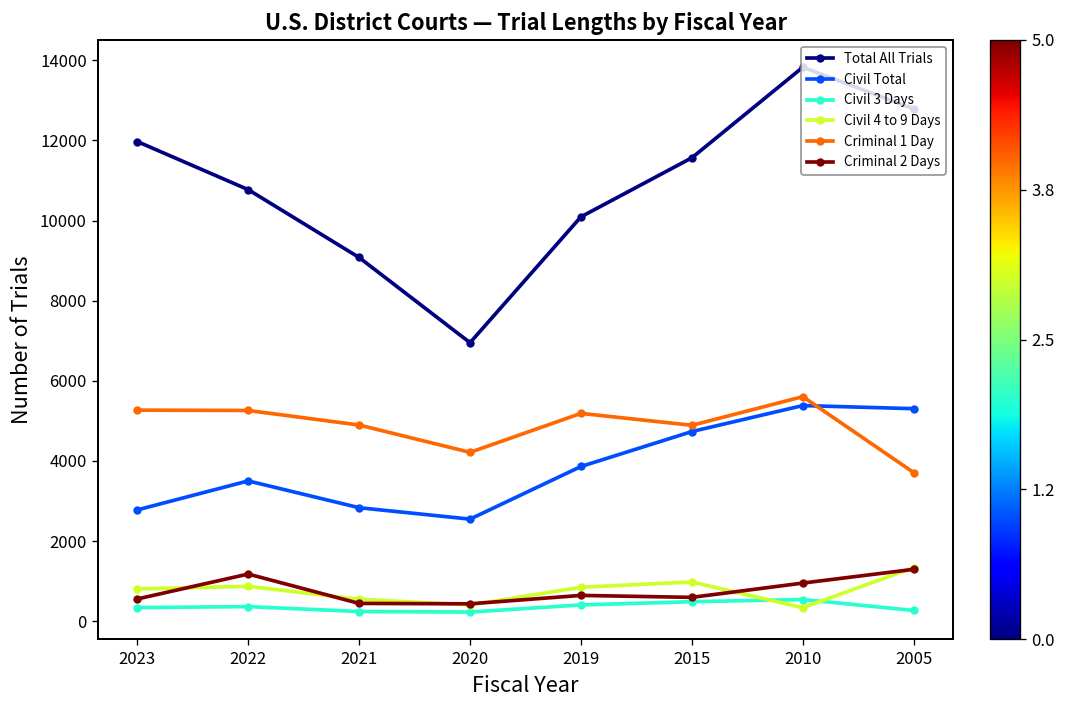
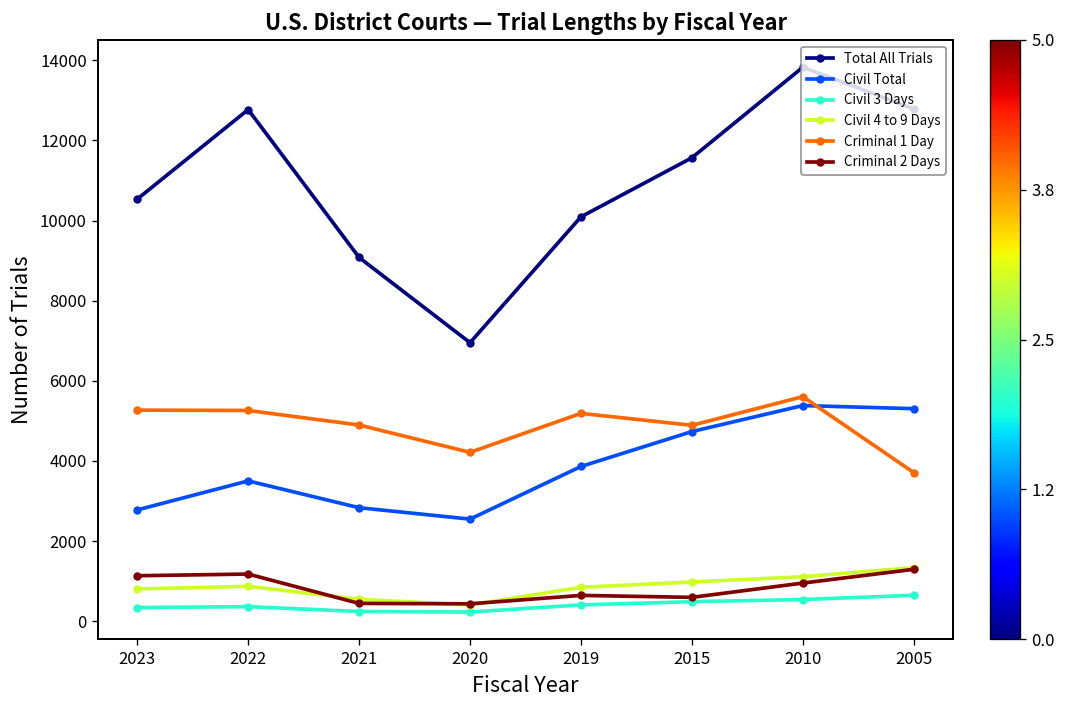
Total All Trials, 2023: 12000 -> 10500
Criminal 2 Days, 2023: 600 -> 1100
Total All Trials, 2022: 10800 -> 12800
Civil 4 to 9 Days, 2010: 300 -> 1100
Civil 3 Days, 2005: 300 -> 600
